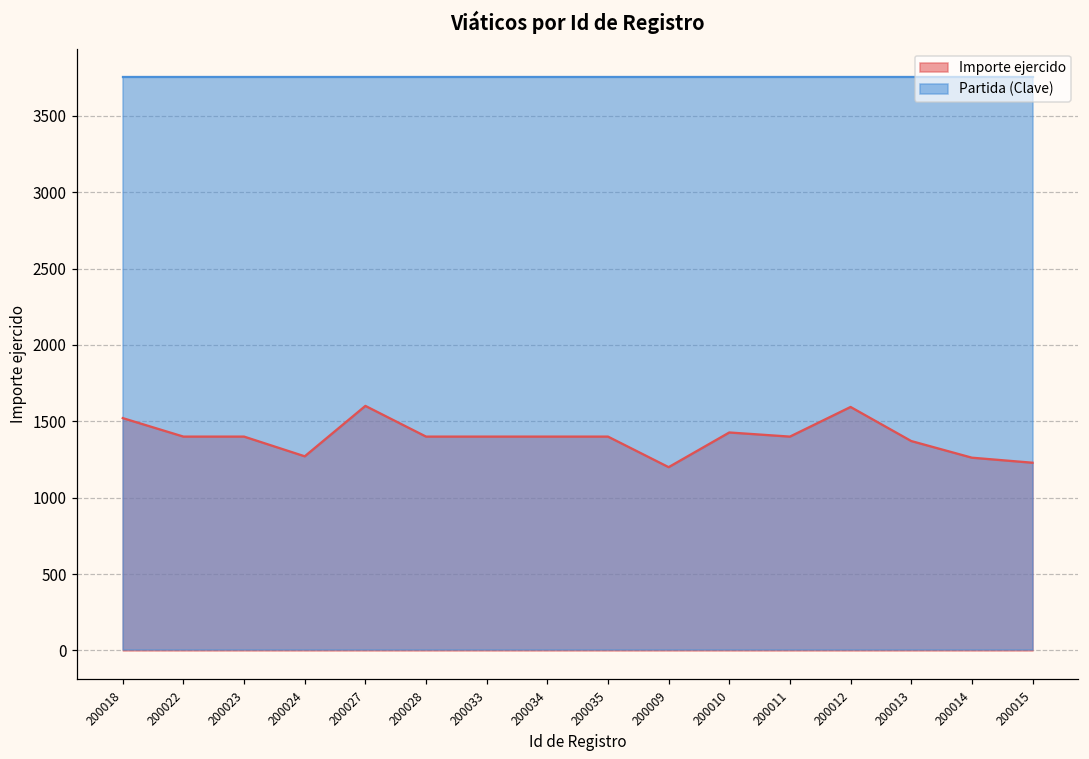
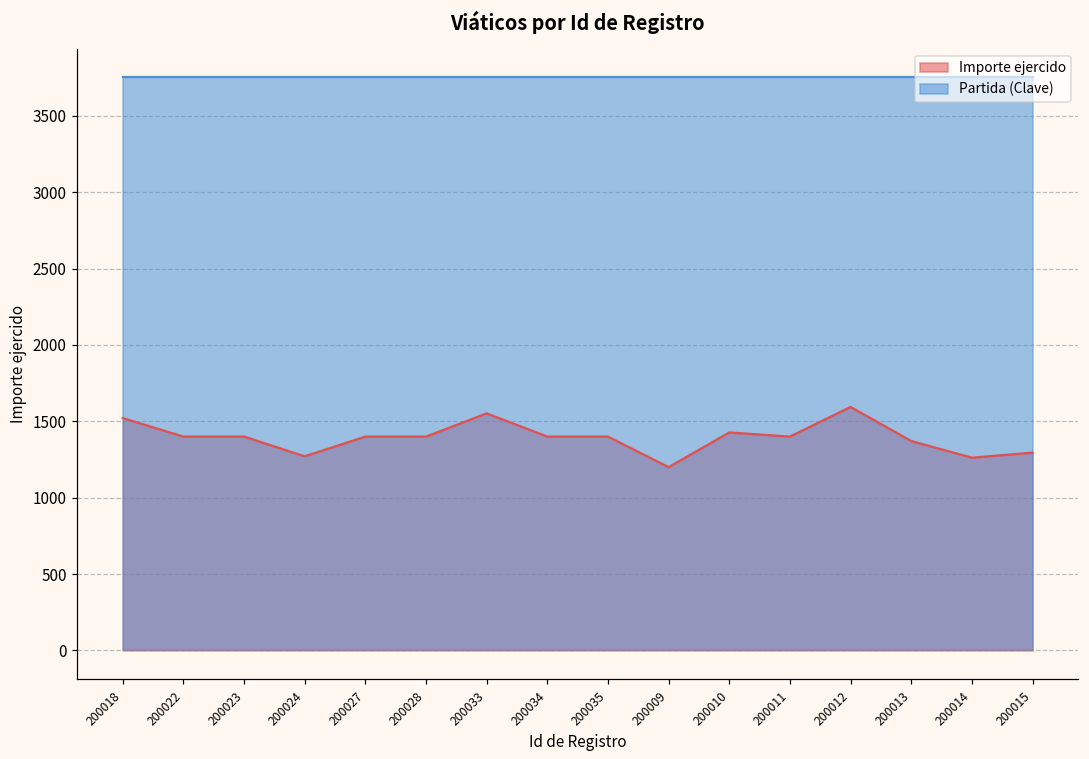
Importe ejercido, 200027: 1600 -> 1400
Importe ejercido, 200033: 1400 -> 1550
Importe ejercido, 200015: 1230 -> 1300
